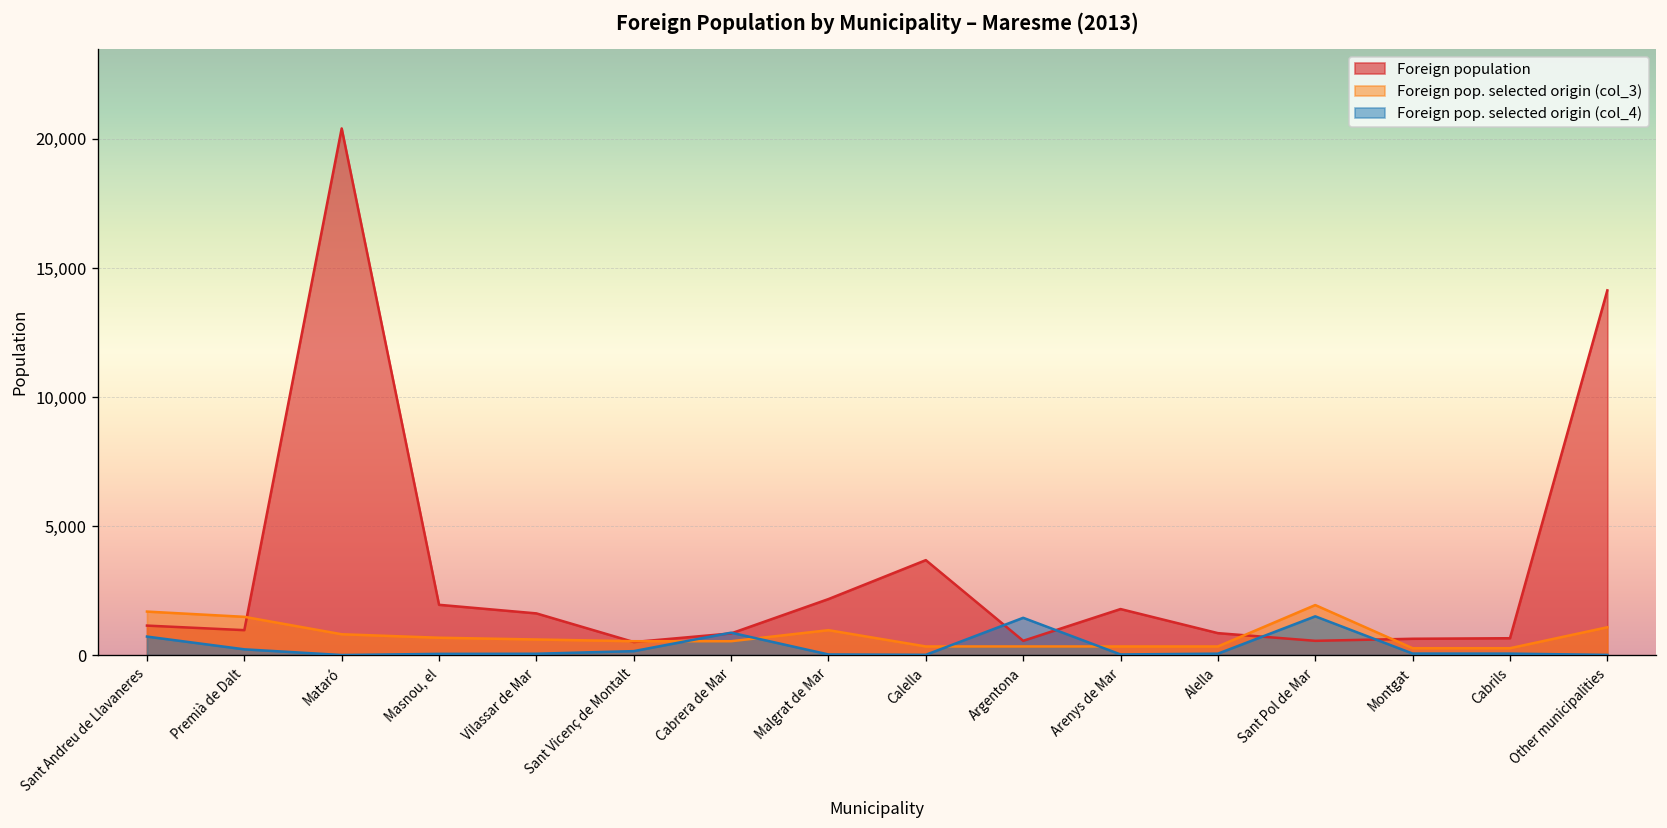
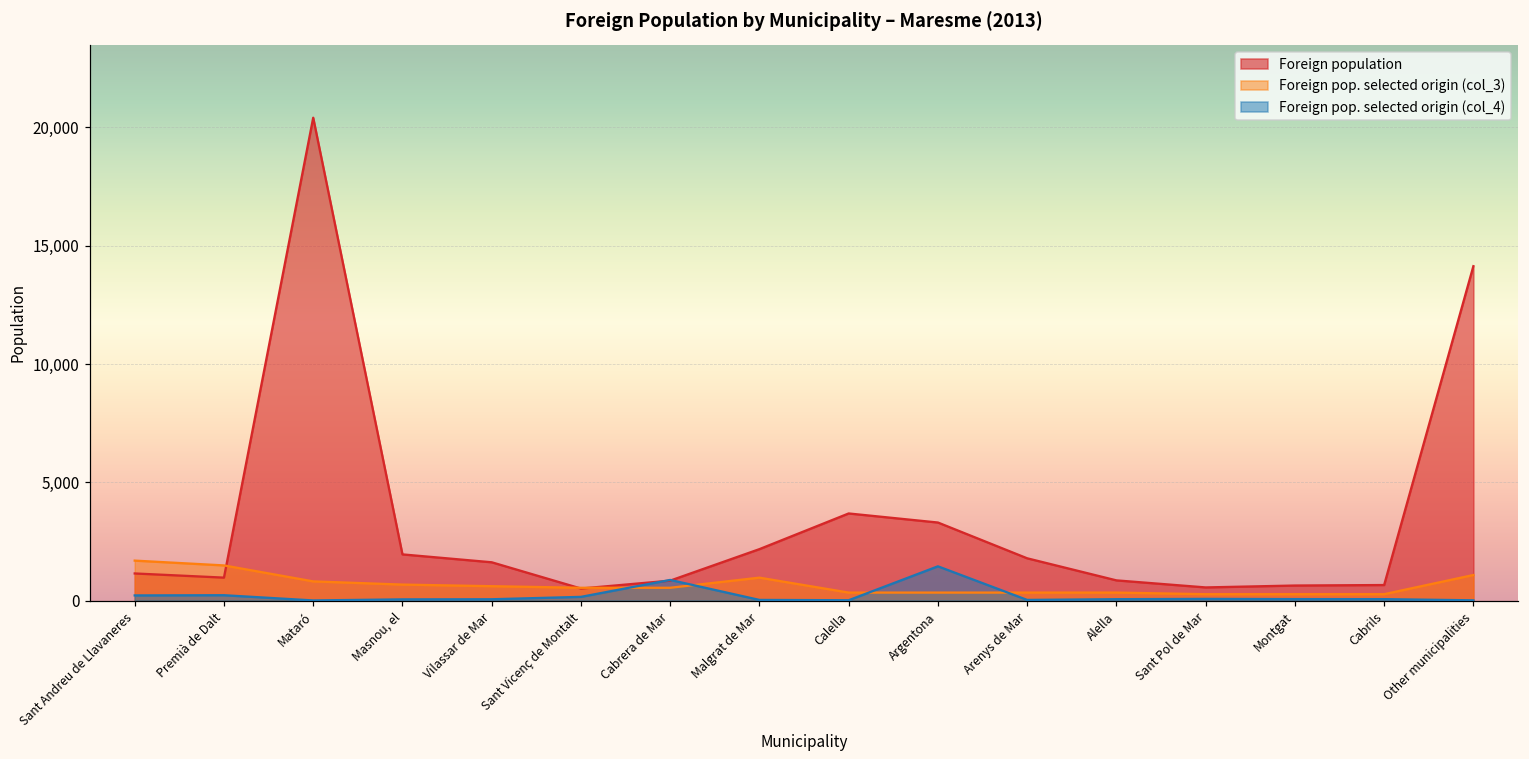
Foreign pop. selected origin (col_4), Sant Andreu de Llavaneres: 700 -> 200
Foreign population, Argentona: 600 -> 3,300
Foreign pop. selected origin (col_3), Sant Pol de Mar: 1,900 -> 300
Foreign pop. selected origin (col_4), Sant Pol de Mar: 1,500 -> 100
